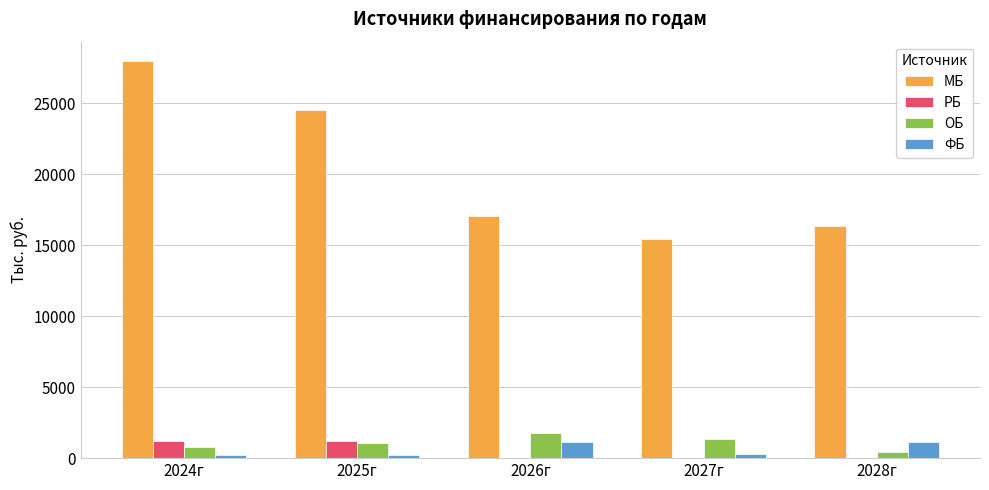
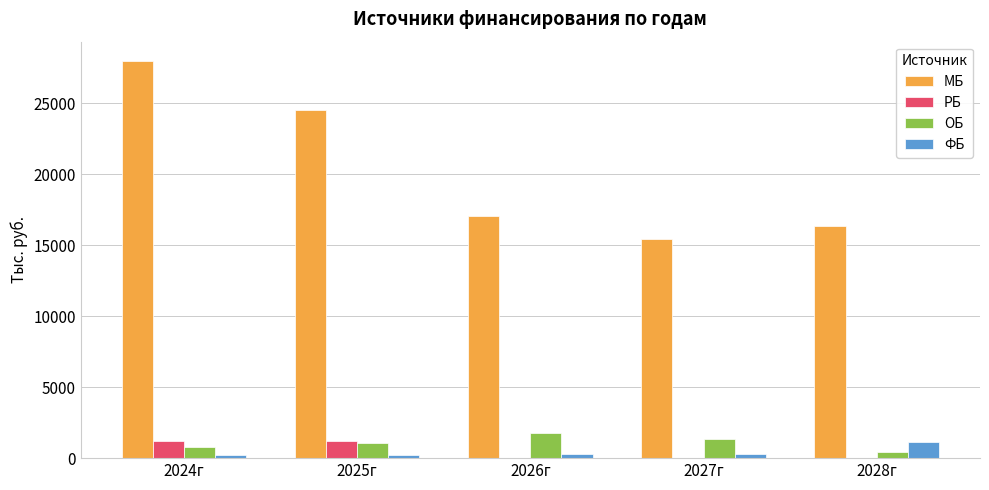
ФБ, 2026г: 1200 -> 300
